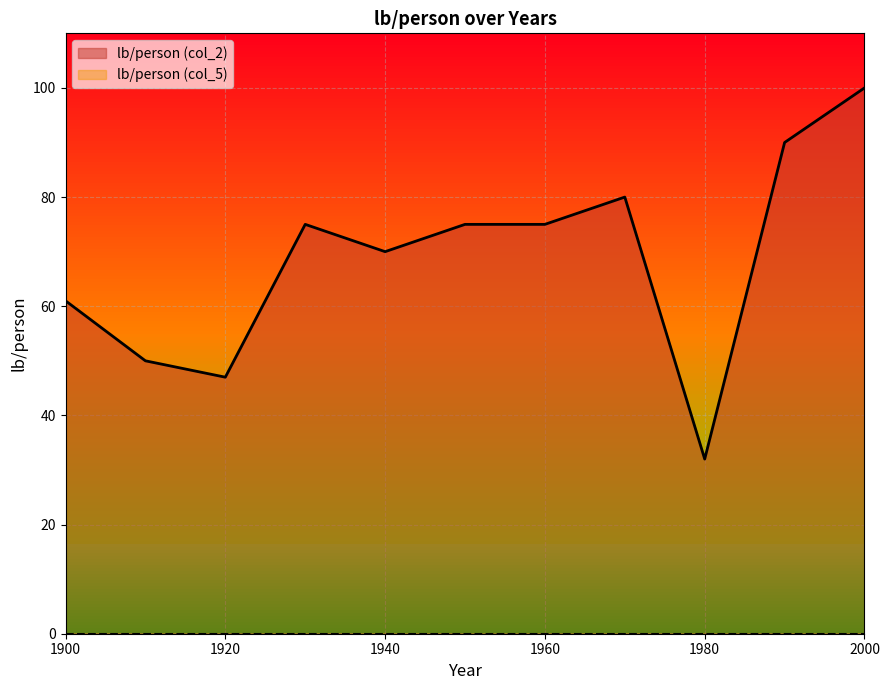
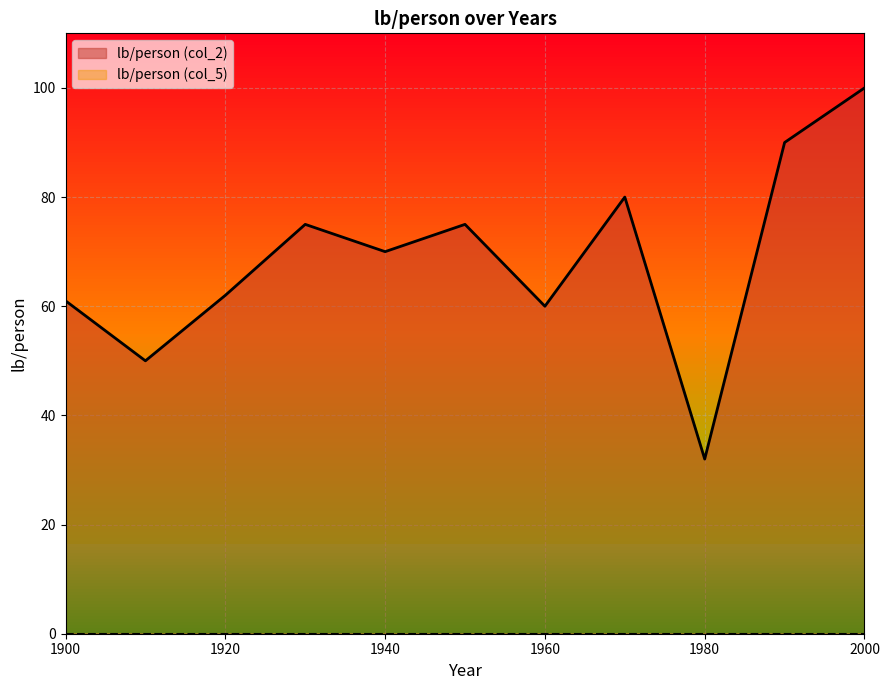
lb/person (col_2), 1920: 47 -> 62
lb/person (col_2), 1960: 75 -> 60
